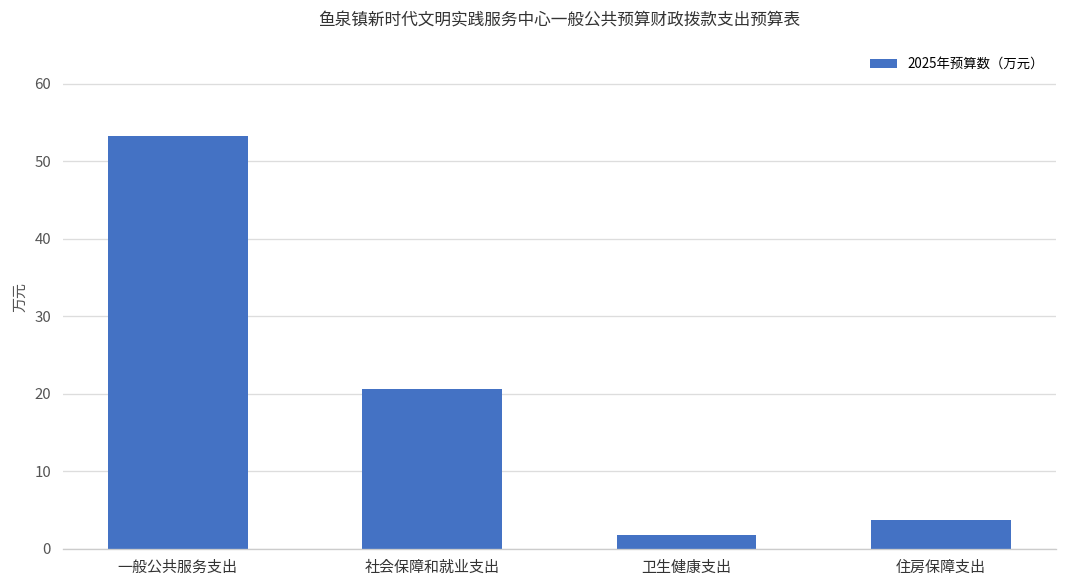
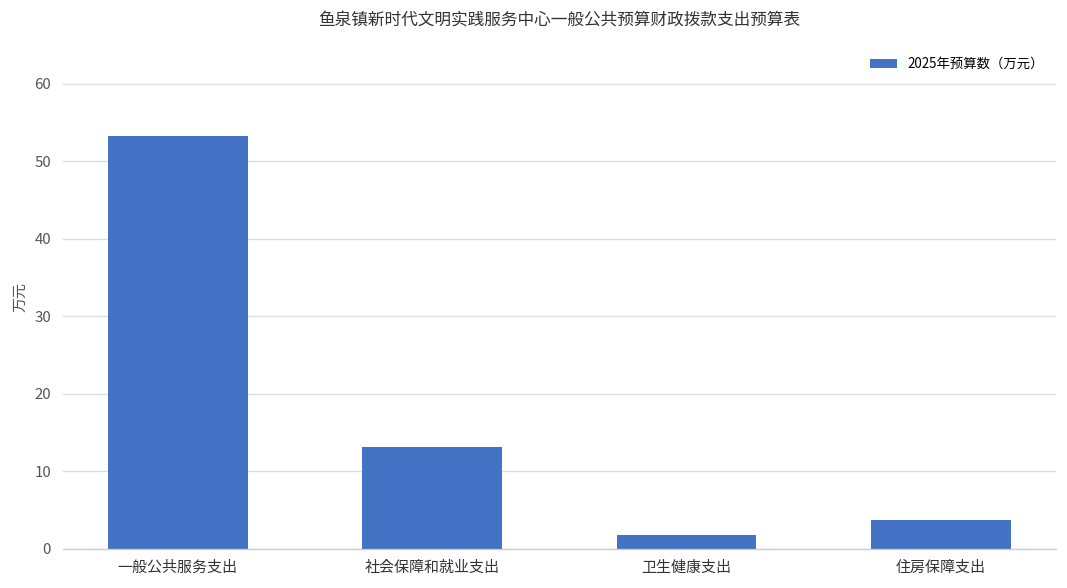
社会保障和就业支出: 21 -> 13
